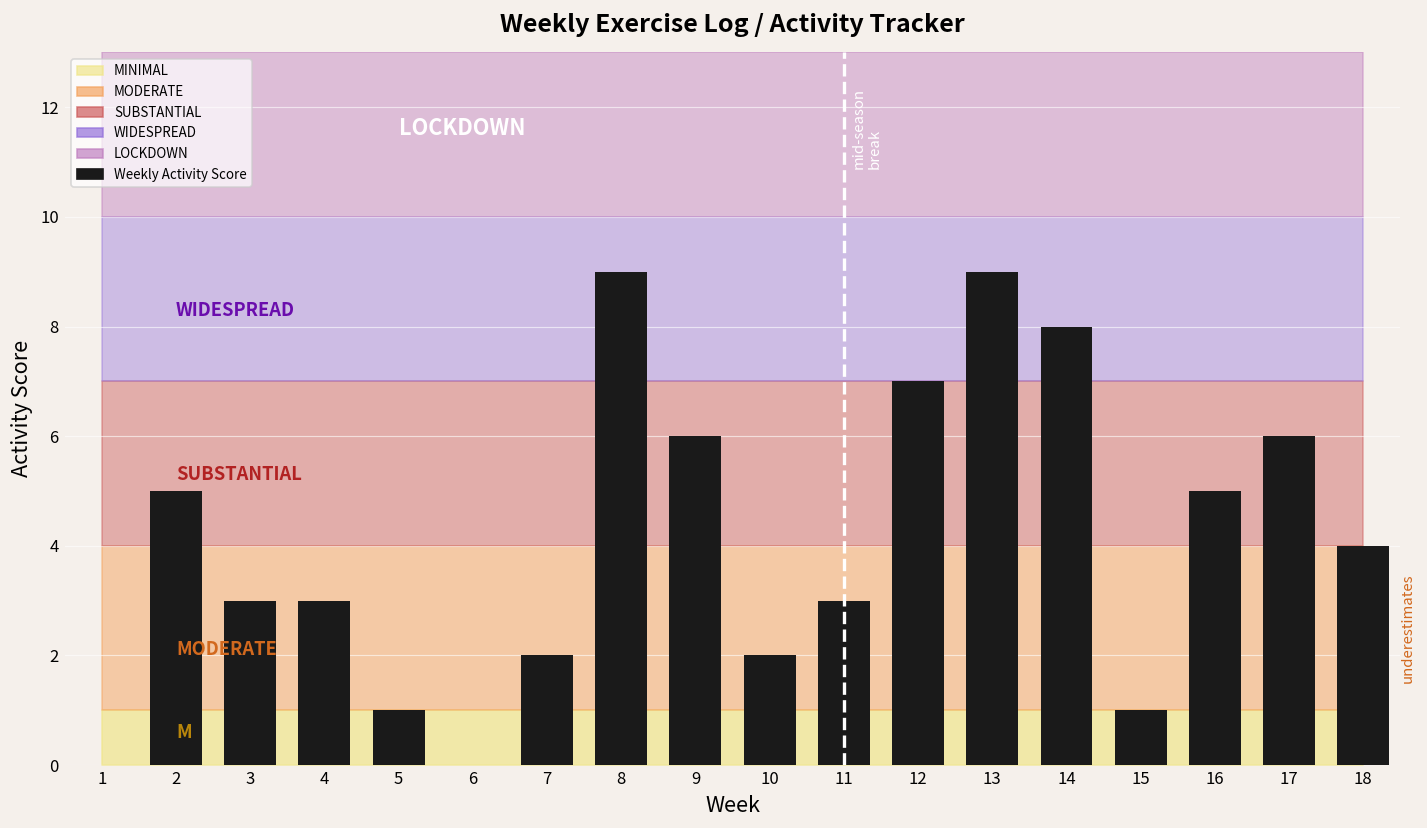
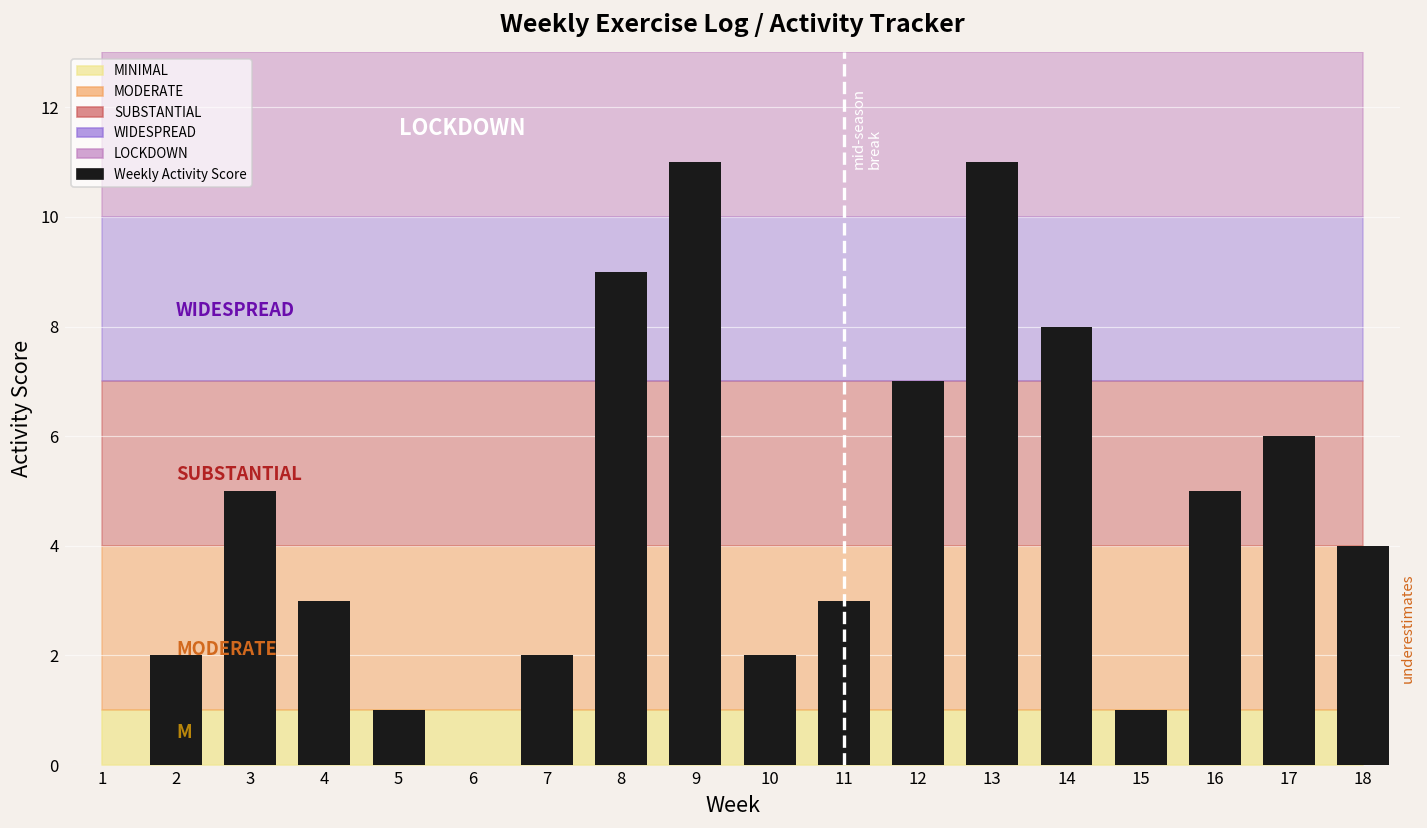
Weekly Activity Score, 2: 5 -> 2
Weekly Activity Score, 3: 3 -> 5
Weekly Activity Score, 9: 6 -> 11
Weekly Activity Score, 13: 9 -> 11
